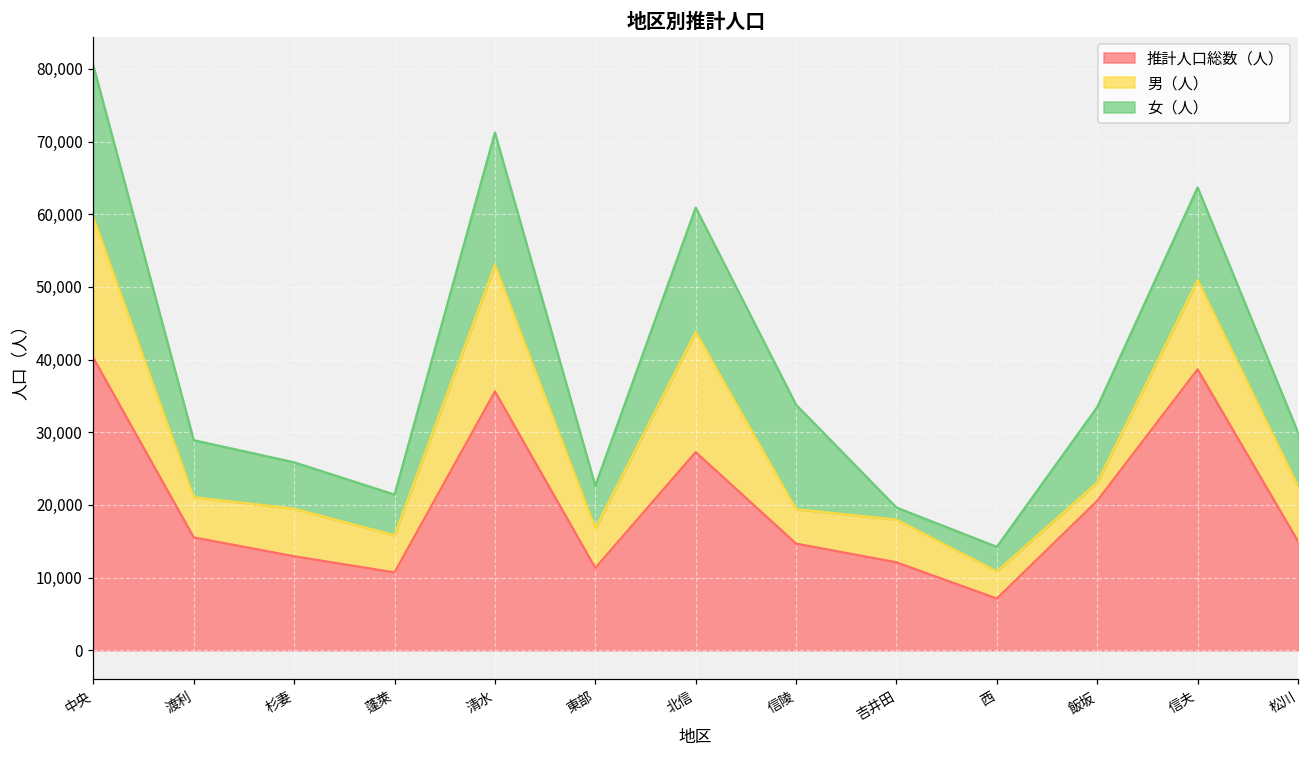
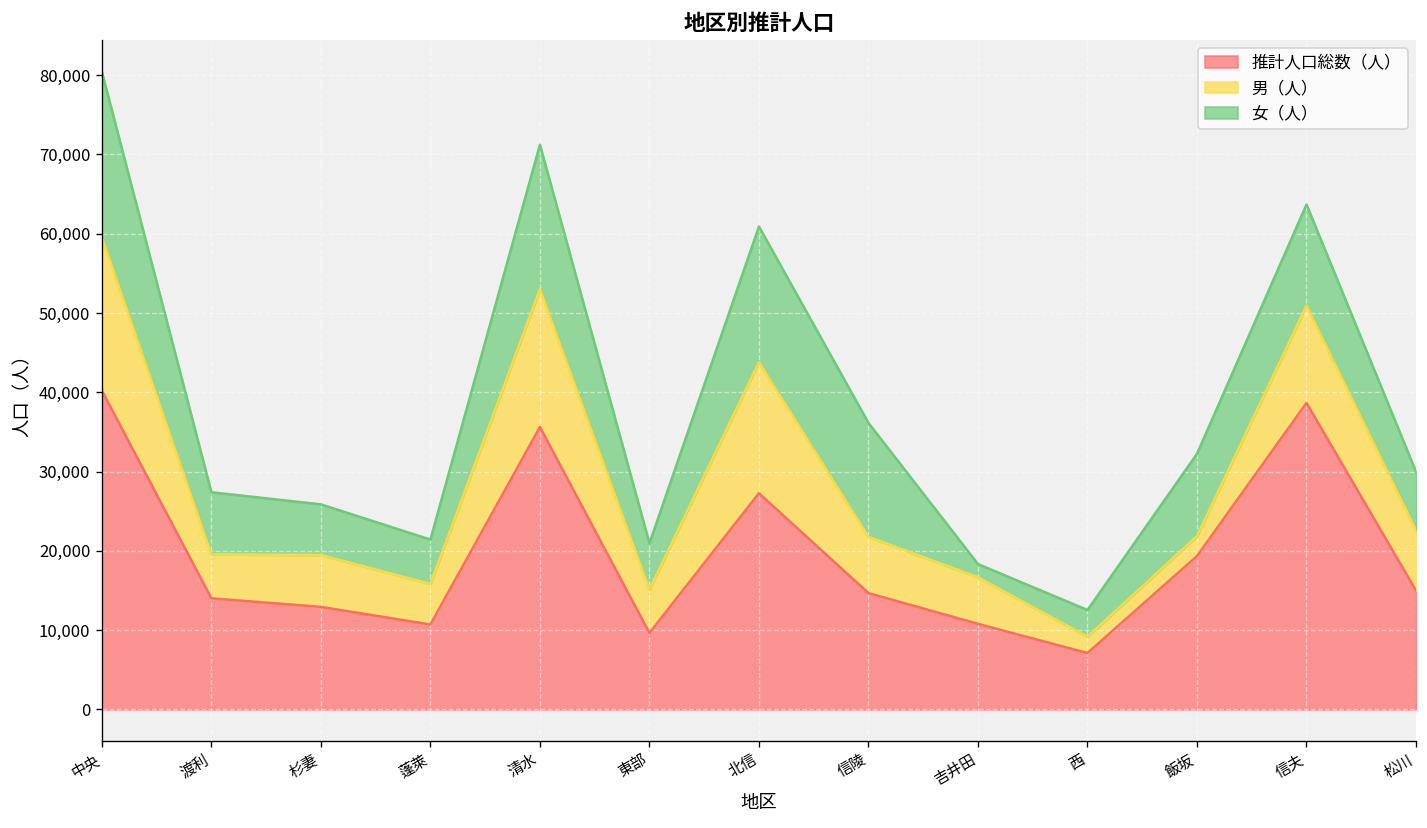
推計人口総数（人）, 渡利: 16,000 -> 14,000
推計人口総数（人）, 東部: 11,000 -> 10,000
男（人）, 信陵: 5,000 -> 7,000
推計人口総数（人）, 吉井田: 12,000 -> 11,000
男（人）, 西: 4,000 -> 2,000
推計人口総数（人）, 飯坂: 21,000 -> 19,000
